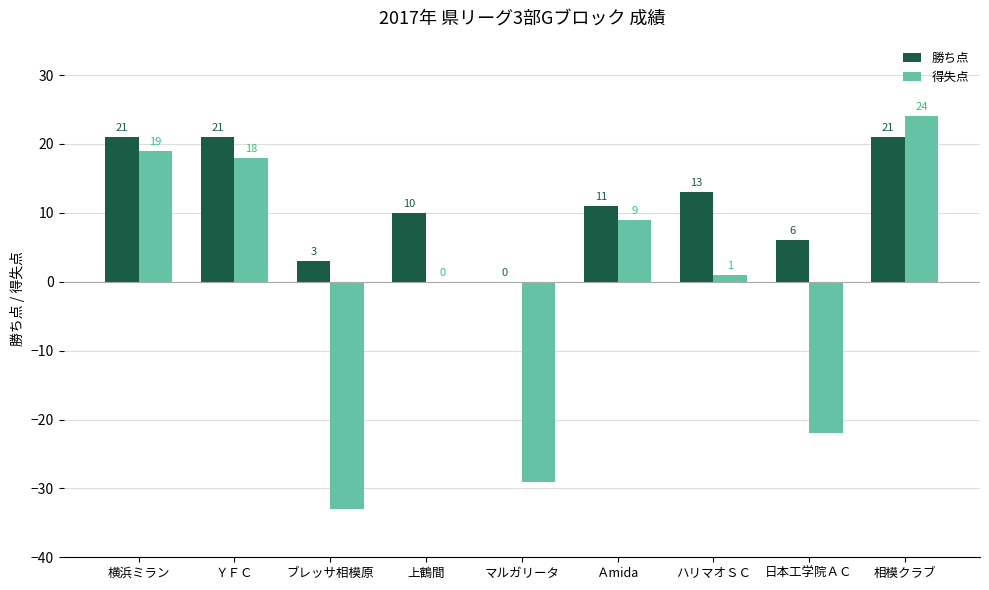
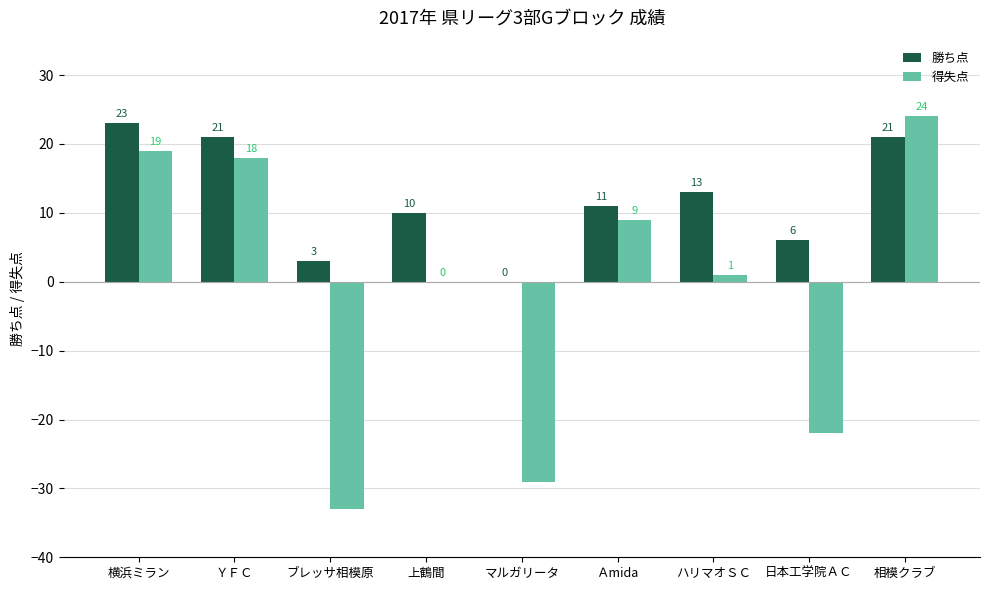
勝ち点, 横浜ミラン: 21 -> 23
